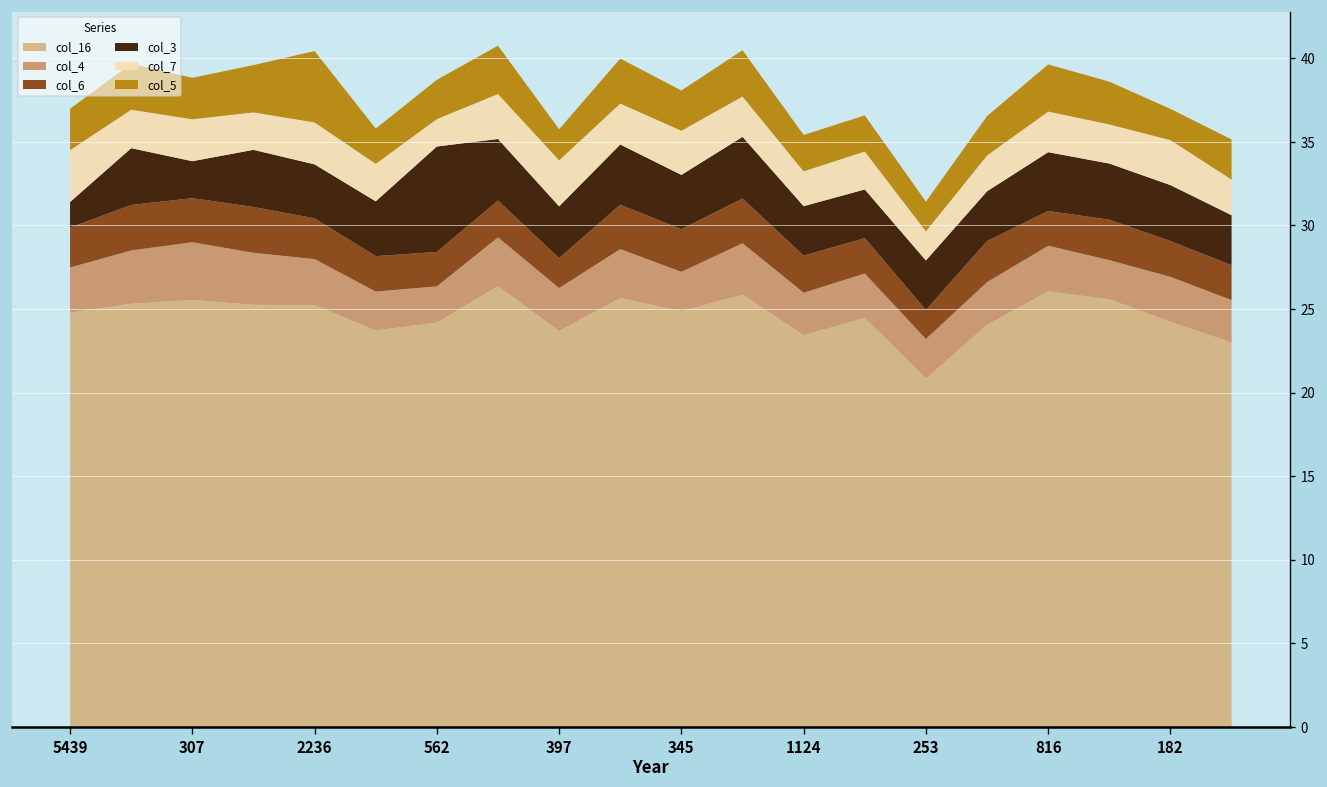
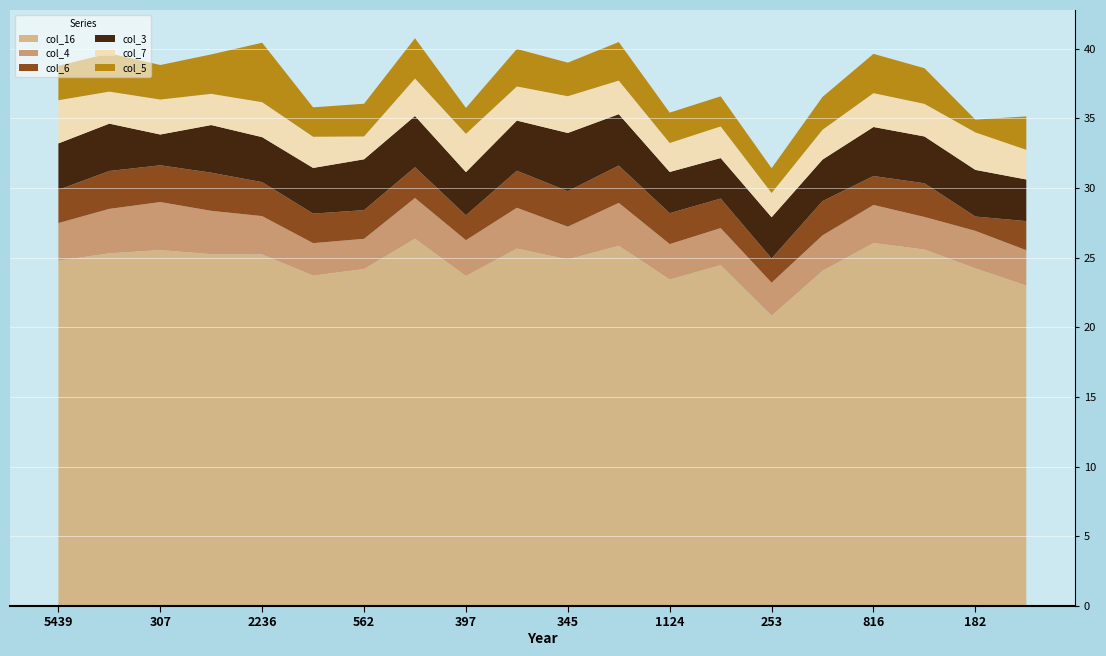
col_3, 5439: 1.5 -> 3.3
col_3, 562: 6.3 -> 3.7
col_3, 345: 3.2 -> 4.2
col_6, 182: 2.1 -> 1.0
col_5, 182: 1.9 -> 0.9
